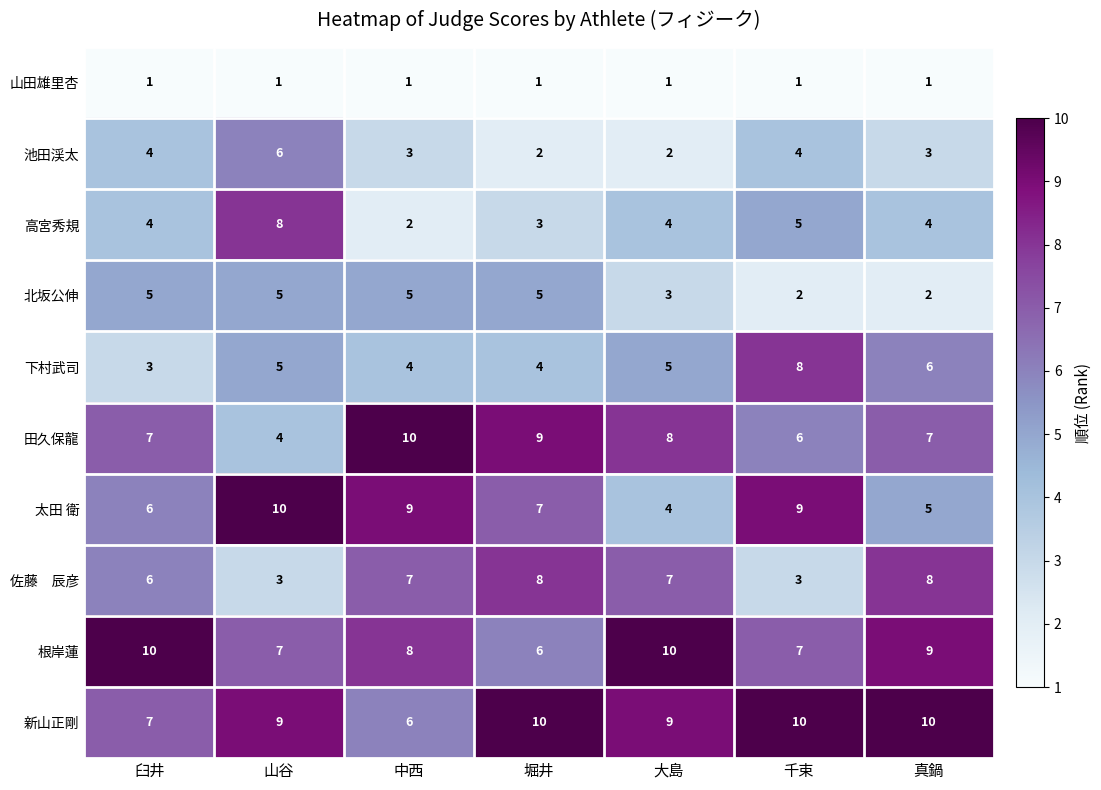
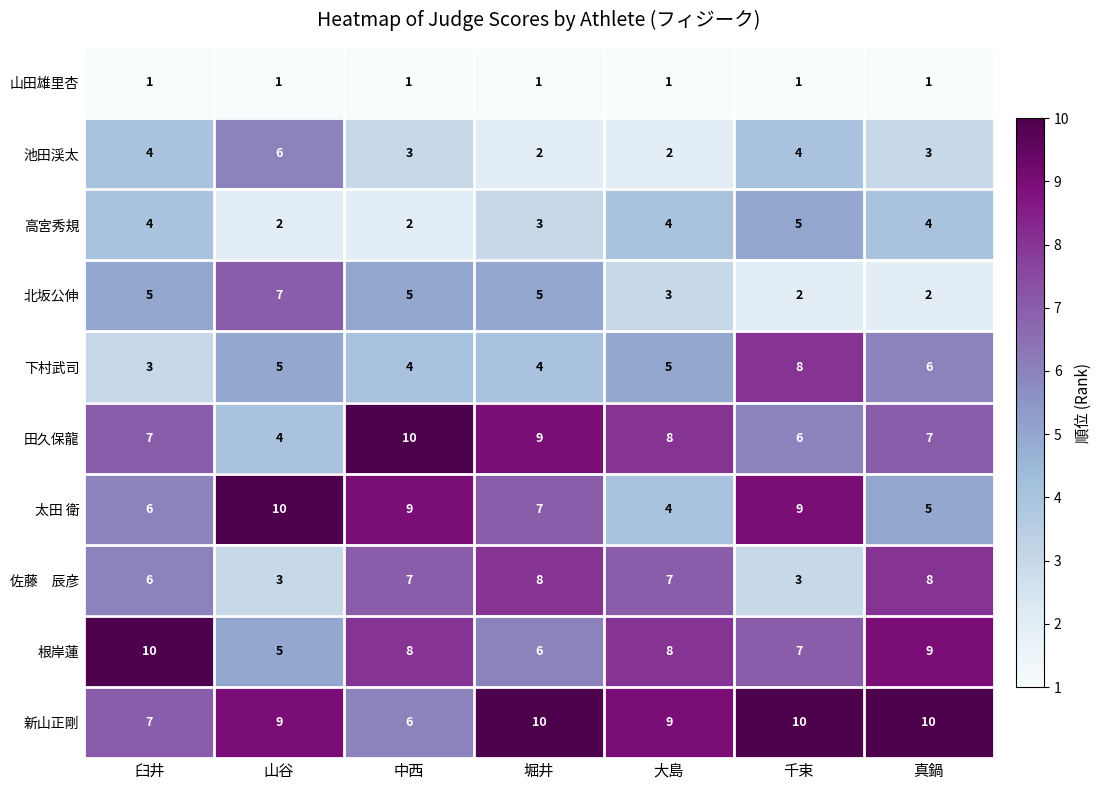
高宮秀規, 山谷: 8 -> 2
北坂公伸, 山谷: 5 -> 7
根岸蓮, 山谷: 7 -> 5
根岸蓮, 大島: 10 -> 8
